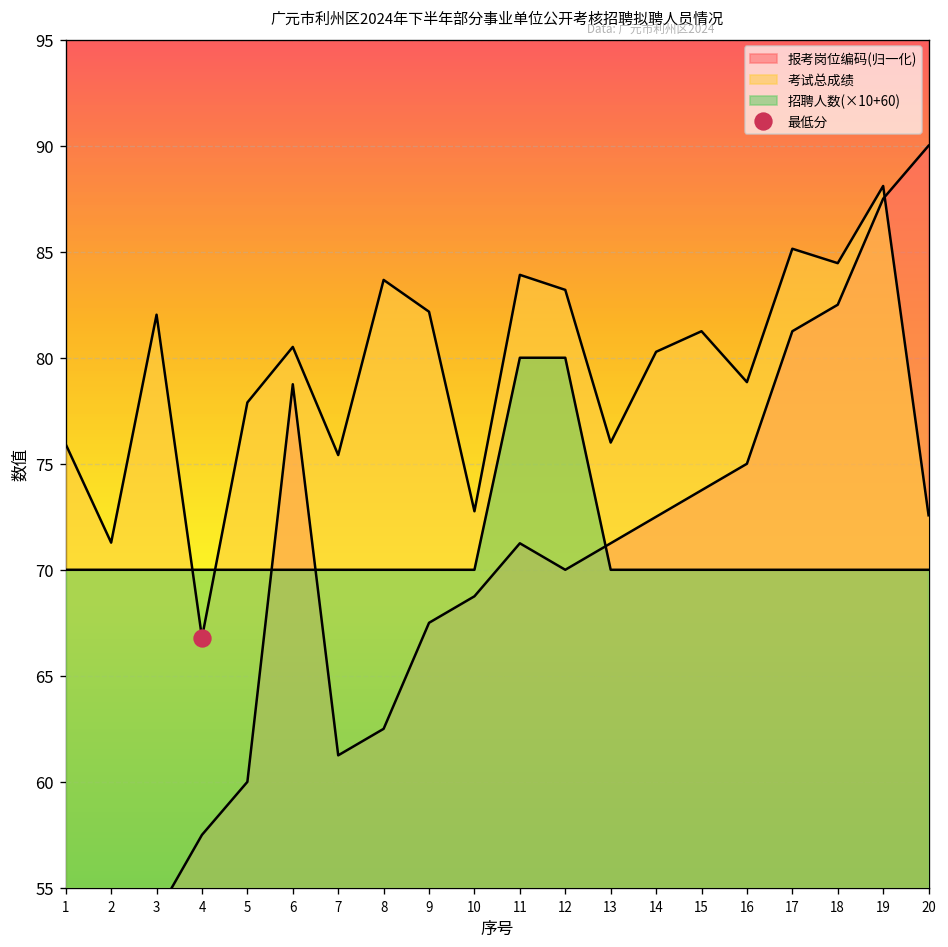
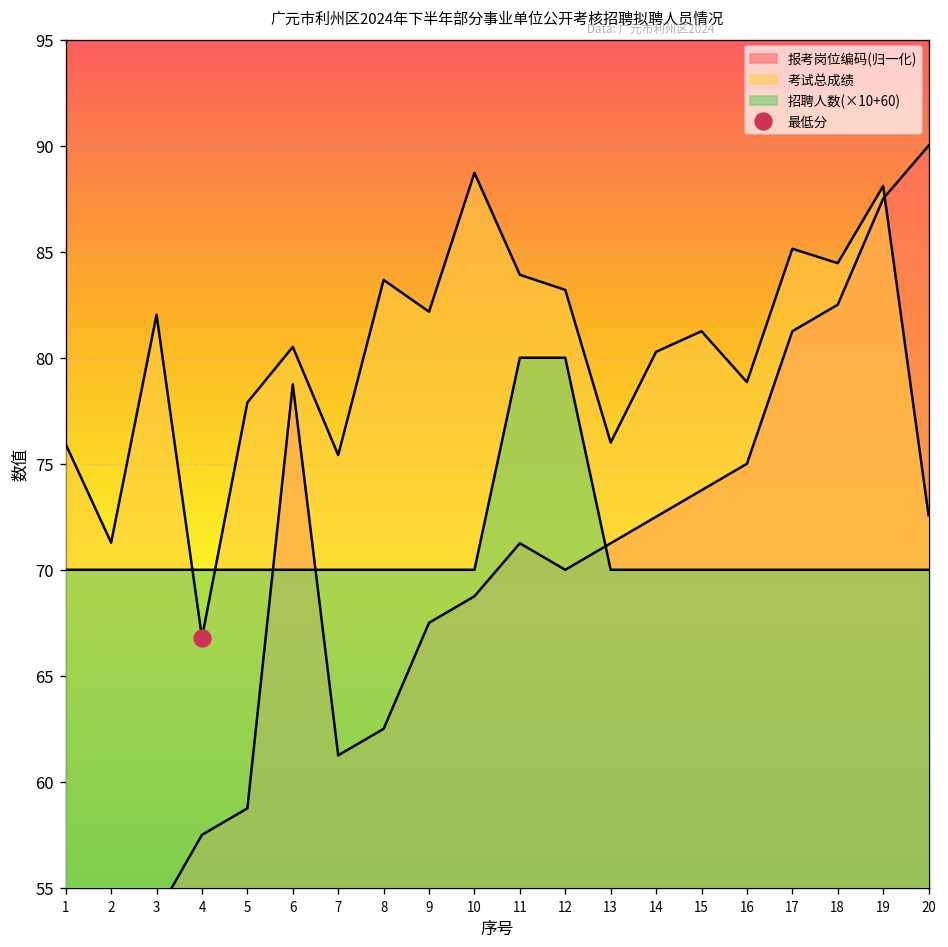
报考岗位编码(归一化), 5: 60.0 -> 58.8
考试总成绩, 10: 72.8 -> 88.7
